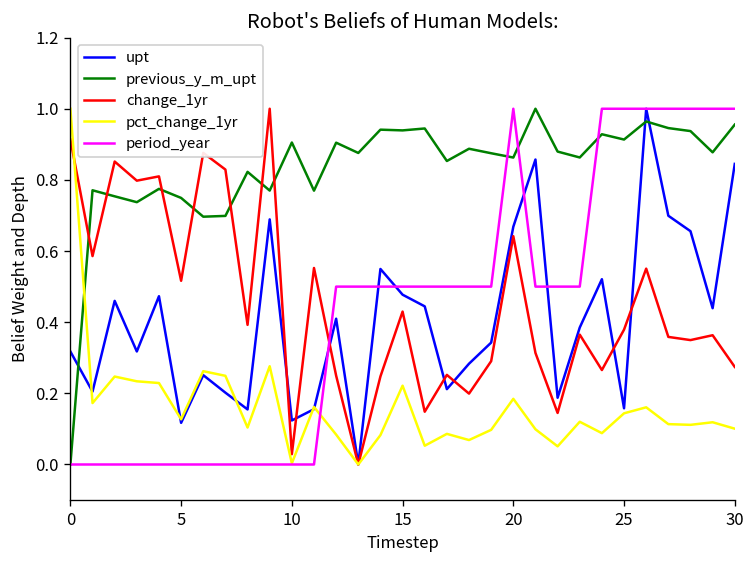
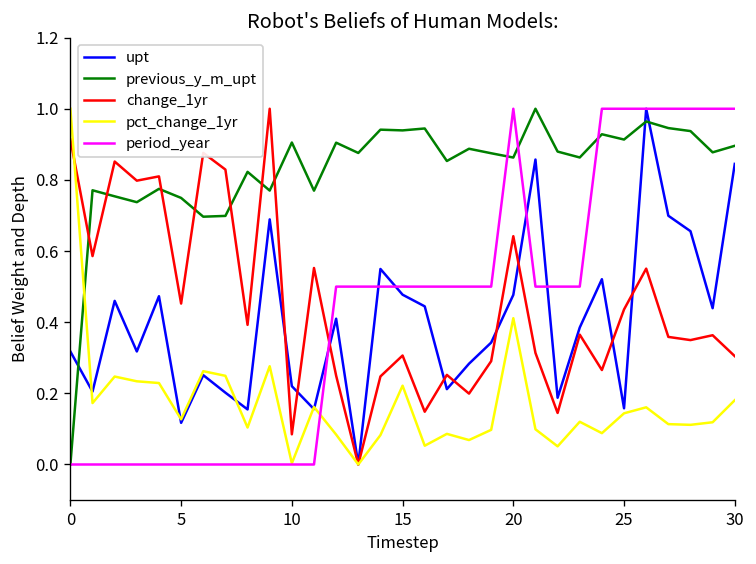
change_1yr, 5: 0.52 -> 0.45
upt, 10: 0.12 -> 0.22
change_1yr, 10: 0.03 -> 0.08
change_1yr, 15: 0.43 -> 0.31
upt, 20: 0.67 -> 0.48
pct_change_1yr, 20: 0.18 -> 0.41
change_1yr, 25: 0.38 -> 0.44
previous_y_m_upt, 30: 0.96 -> 0.90
change_1yr, 30: 0.27 -> 0.30
pct_change_1yr, 30: 0.10 -> 0.18
